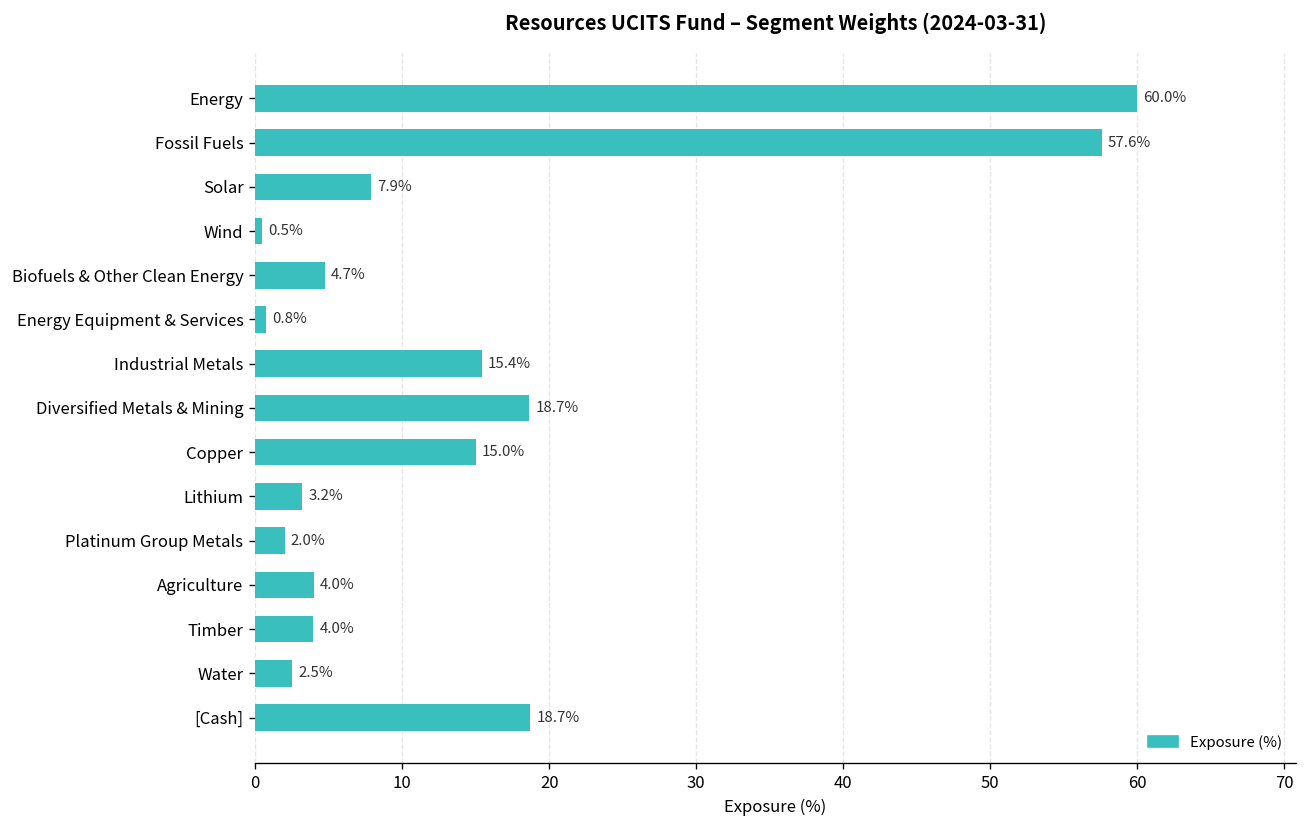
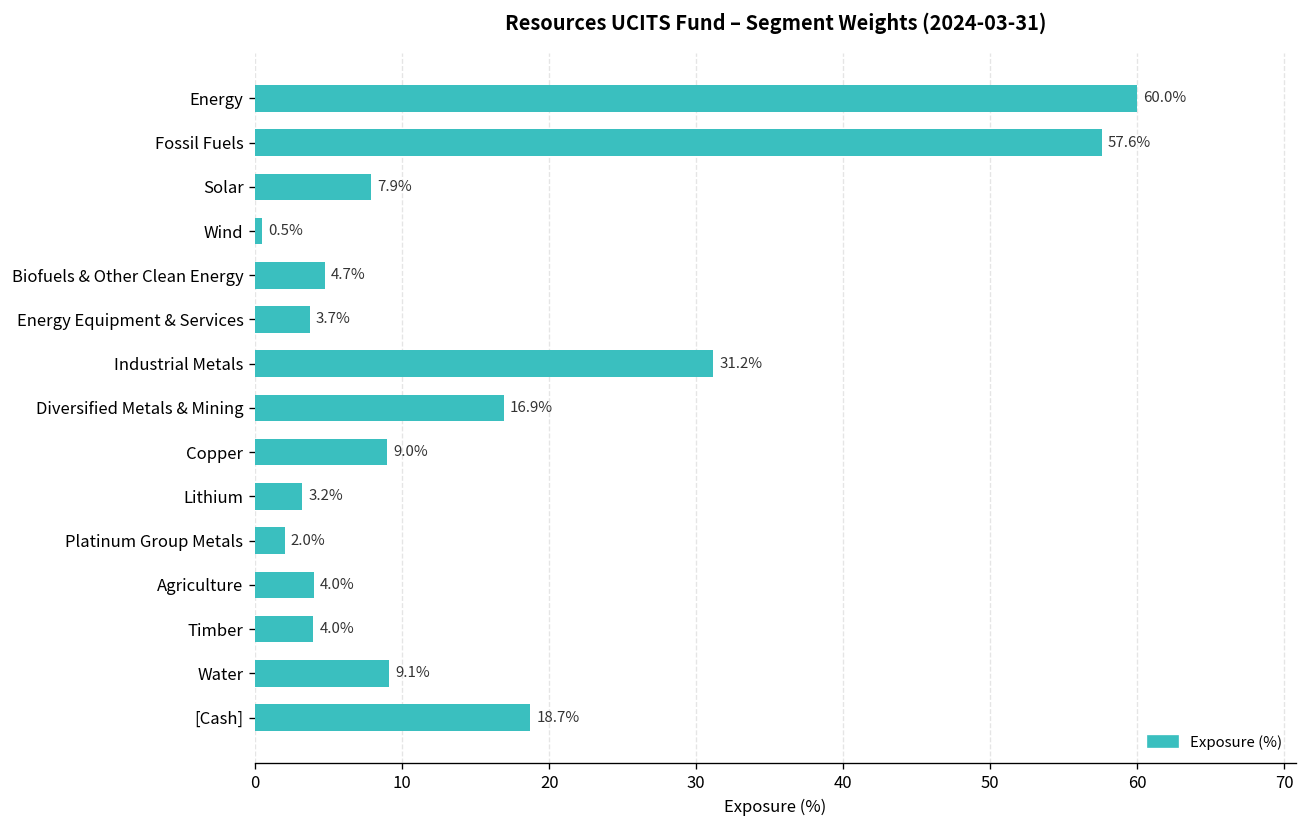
Energy Equipment & Services: 0.8% -> 3.7%
Industrial Metals: 15.4% -> 31.2%
Diversified Metals & Mining: 18.7% -> 16.9%
Copper: 15.0% -> 9.0%
Water: 2.5% -> 9.1%
